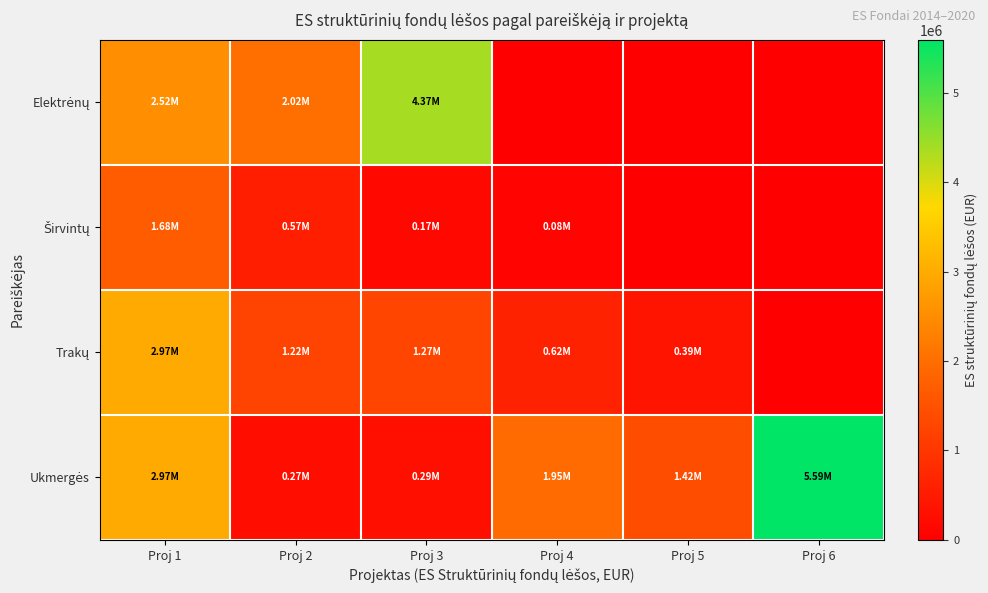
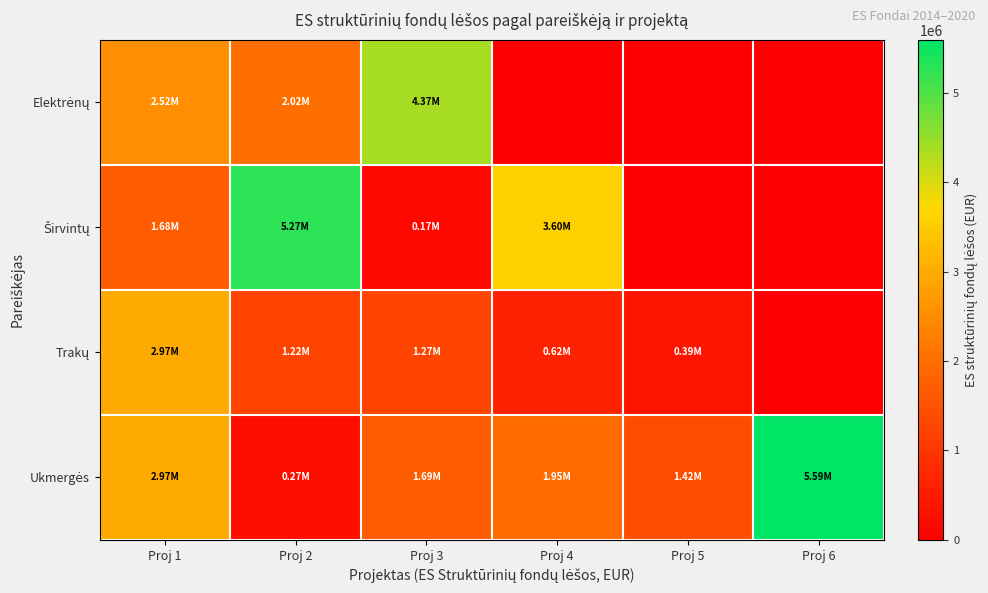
Širvintų, Proj 2: 0.57M -> 5.27M
Širvintų, Proj 4: 0.08M -> 3.60M
Ukmergės, Proj 3: 0.29M -> 1.69M
